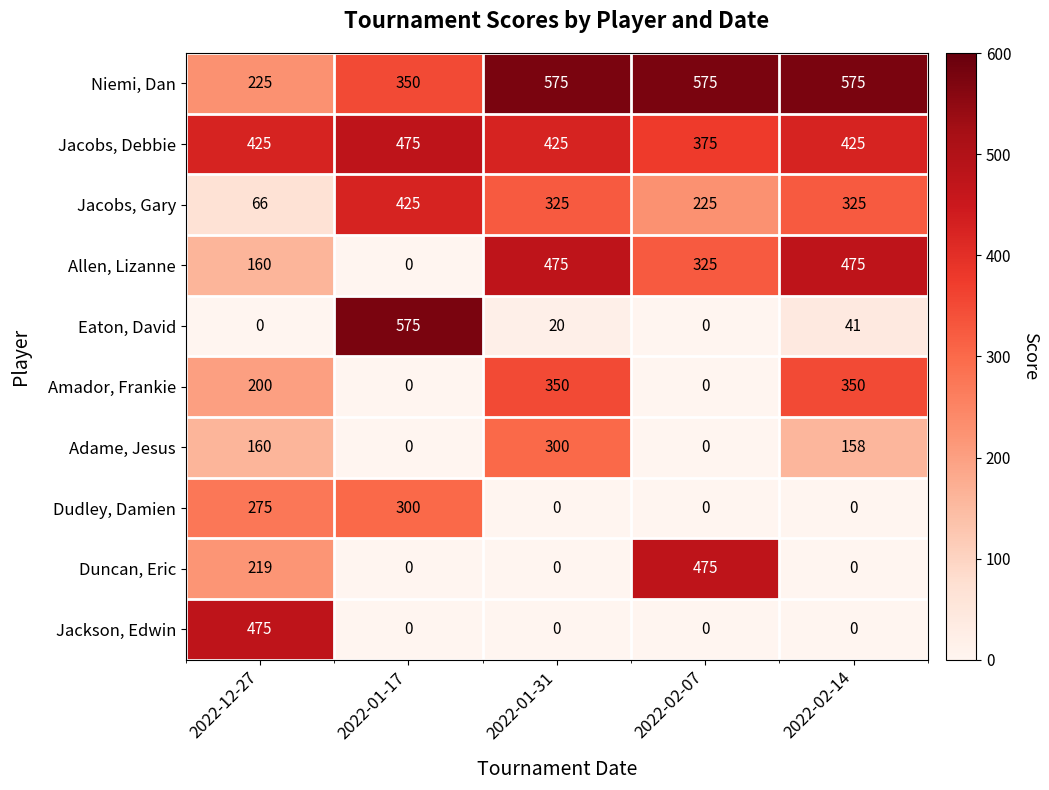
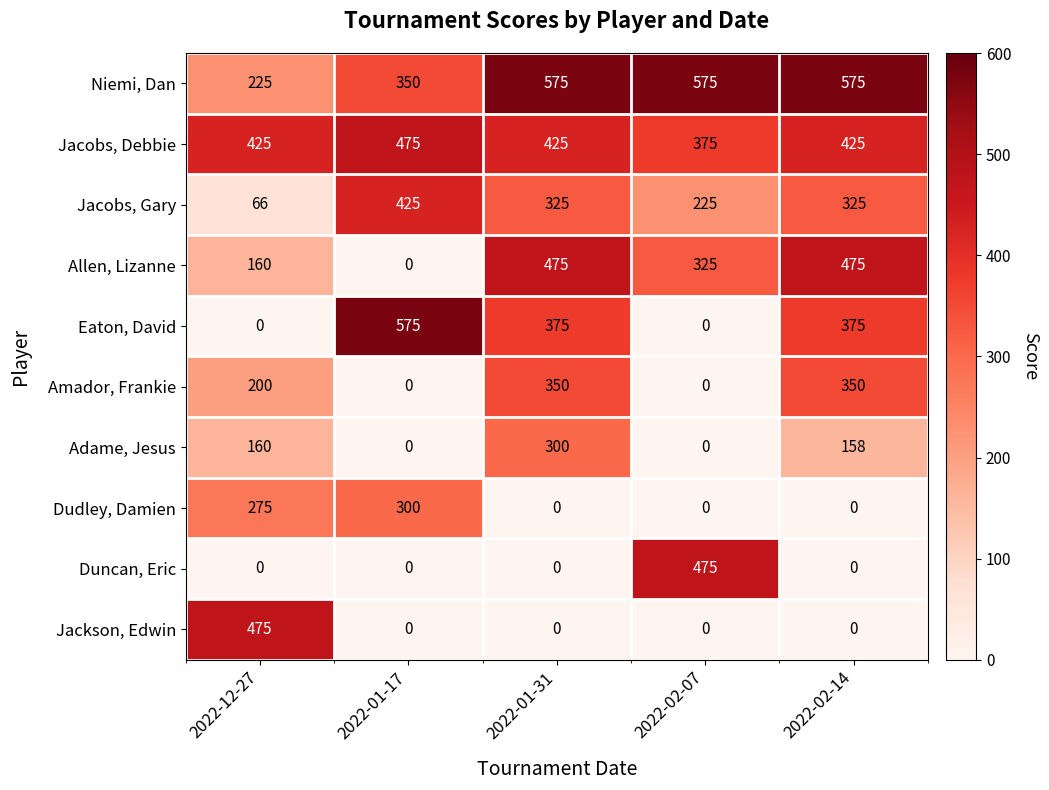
Eaton, David, 2022-01-31: 20 -> 375
Eaton, David, 2022-02-14: 41 -> 375
Duncan, Eric, 2022-12-27: 219 -> 0
